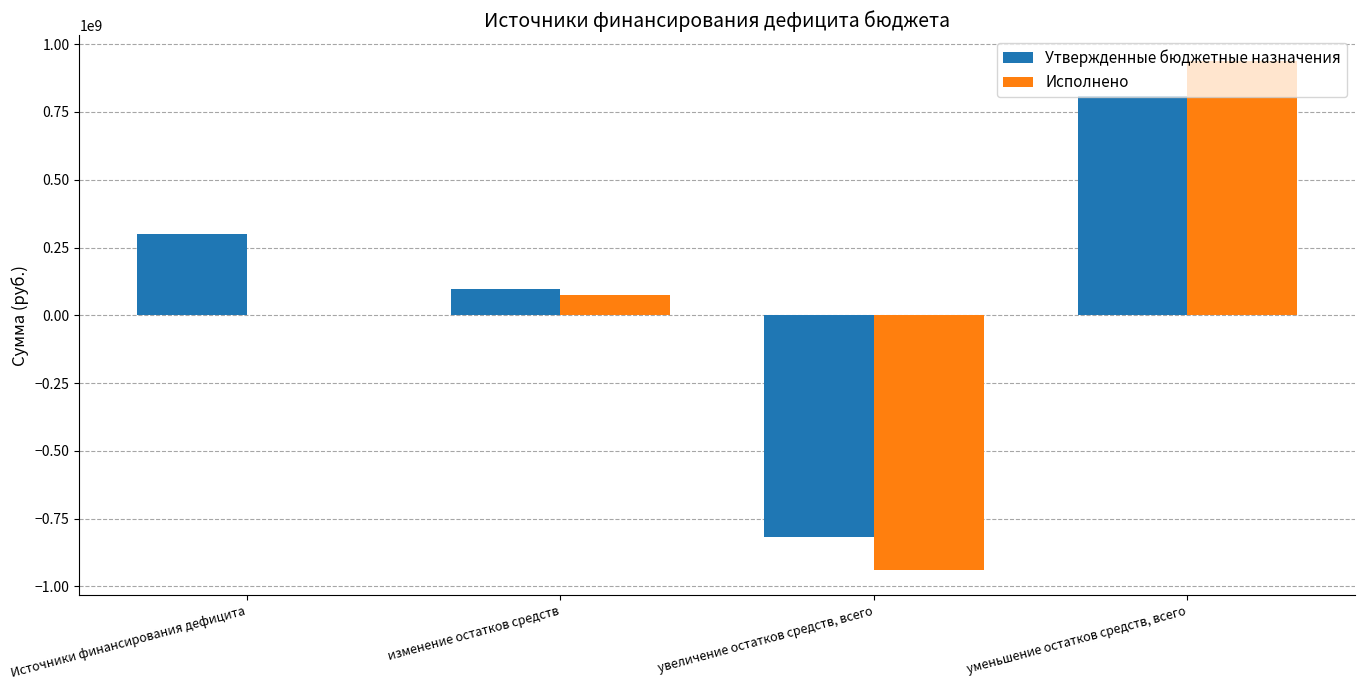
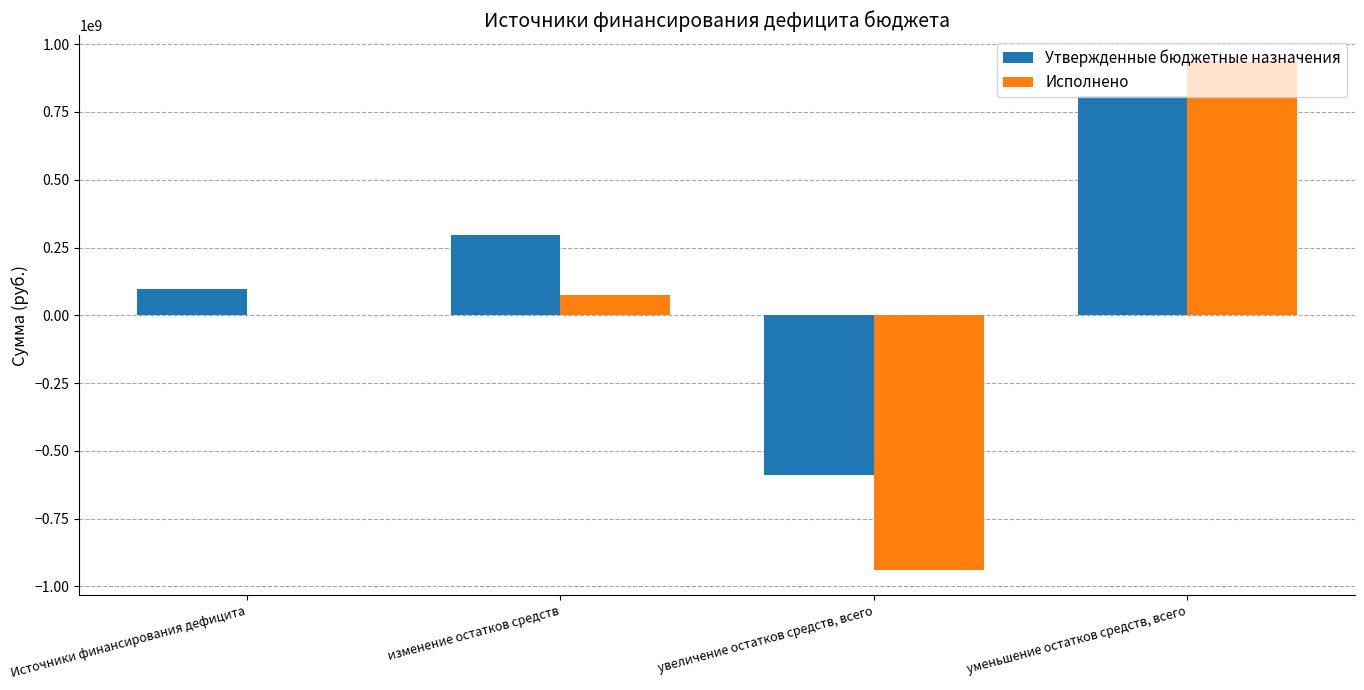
Утвержденные бюджетные назначения, Источники финансирования дефицита: 300000000 -> 100000000
Утвержденные бюджетные назначения, изменение остатков средств: 100000000 -> 300000000
Утвержденные бюджетные назначения, увеличение остатков средств, всего: -820000000 -> -590000000
